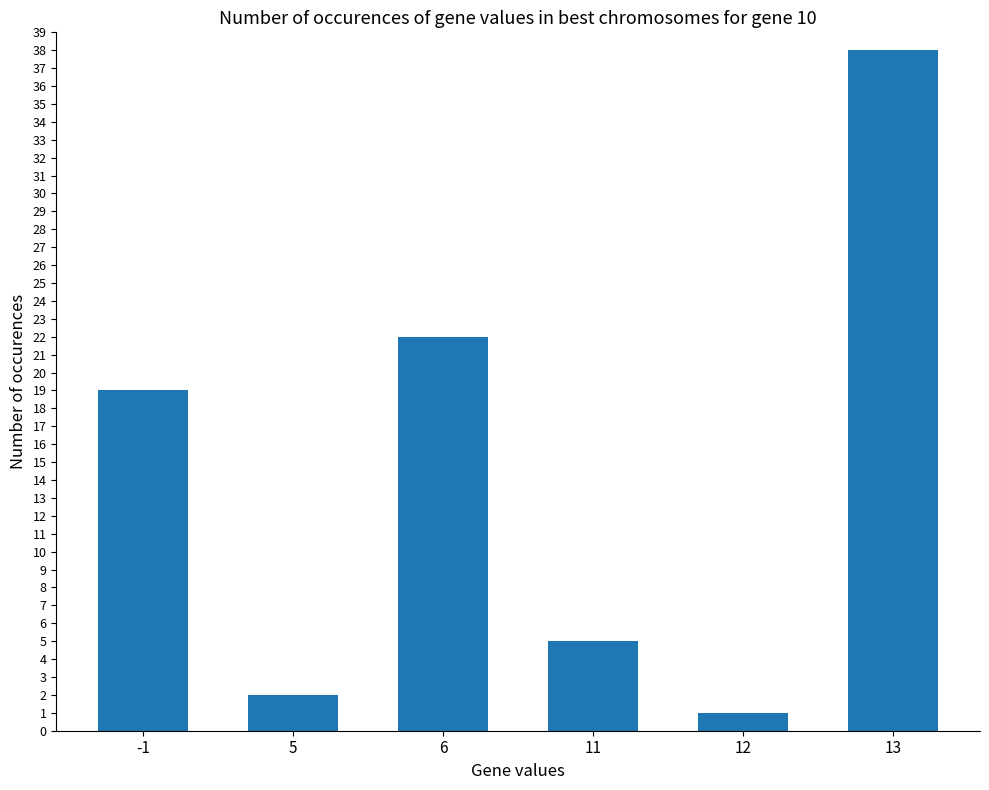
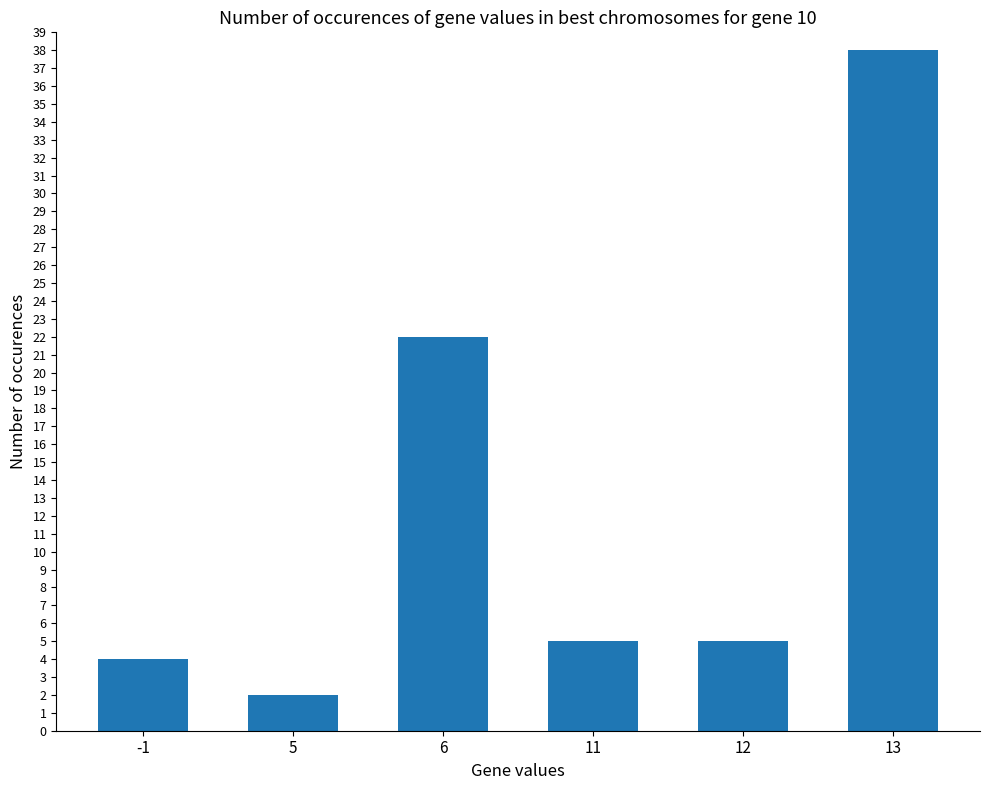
-1: 19 -> 4
12: 1 -> 5
